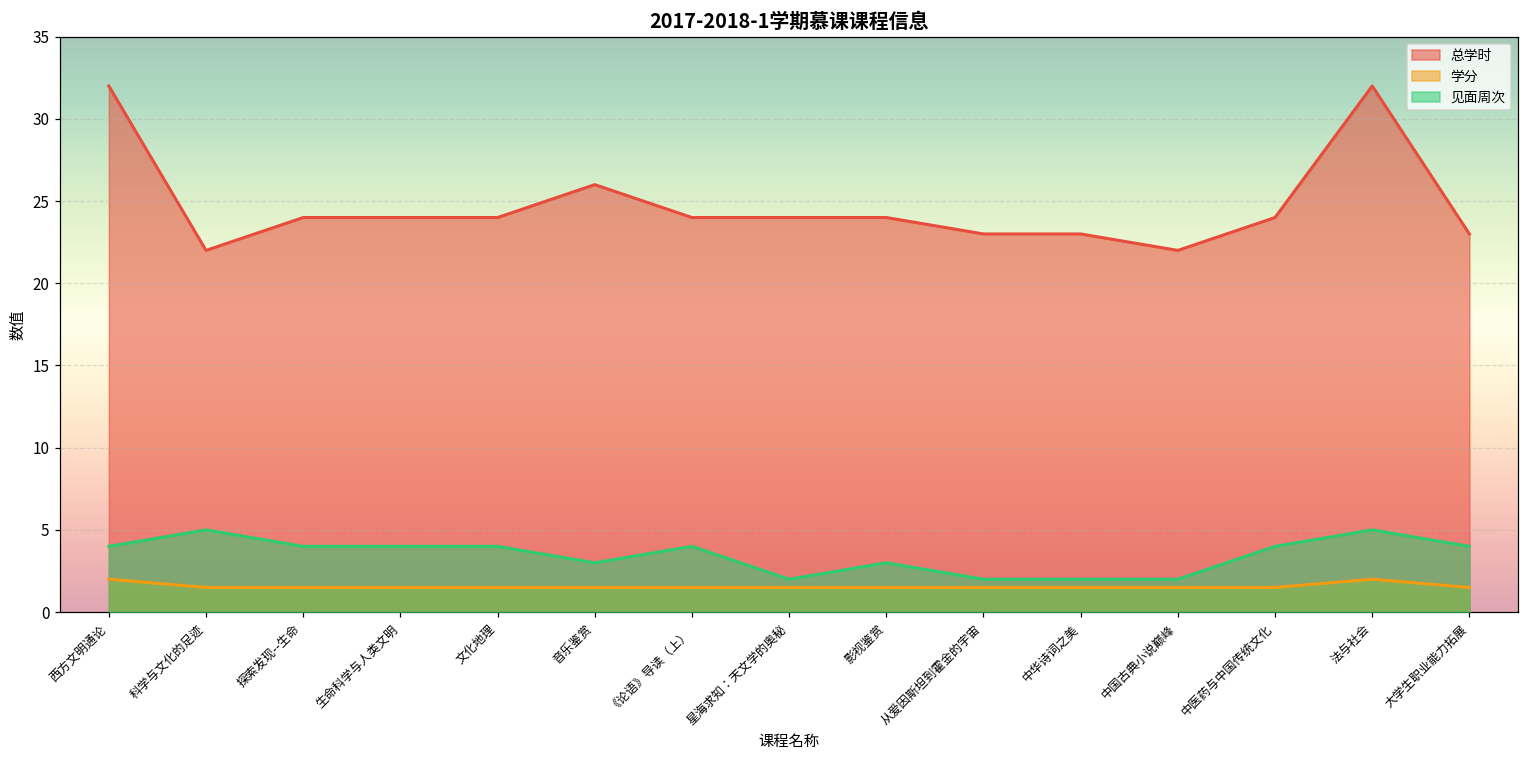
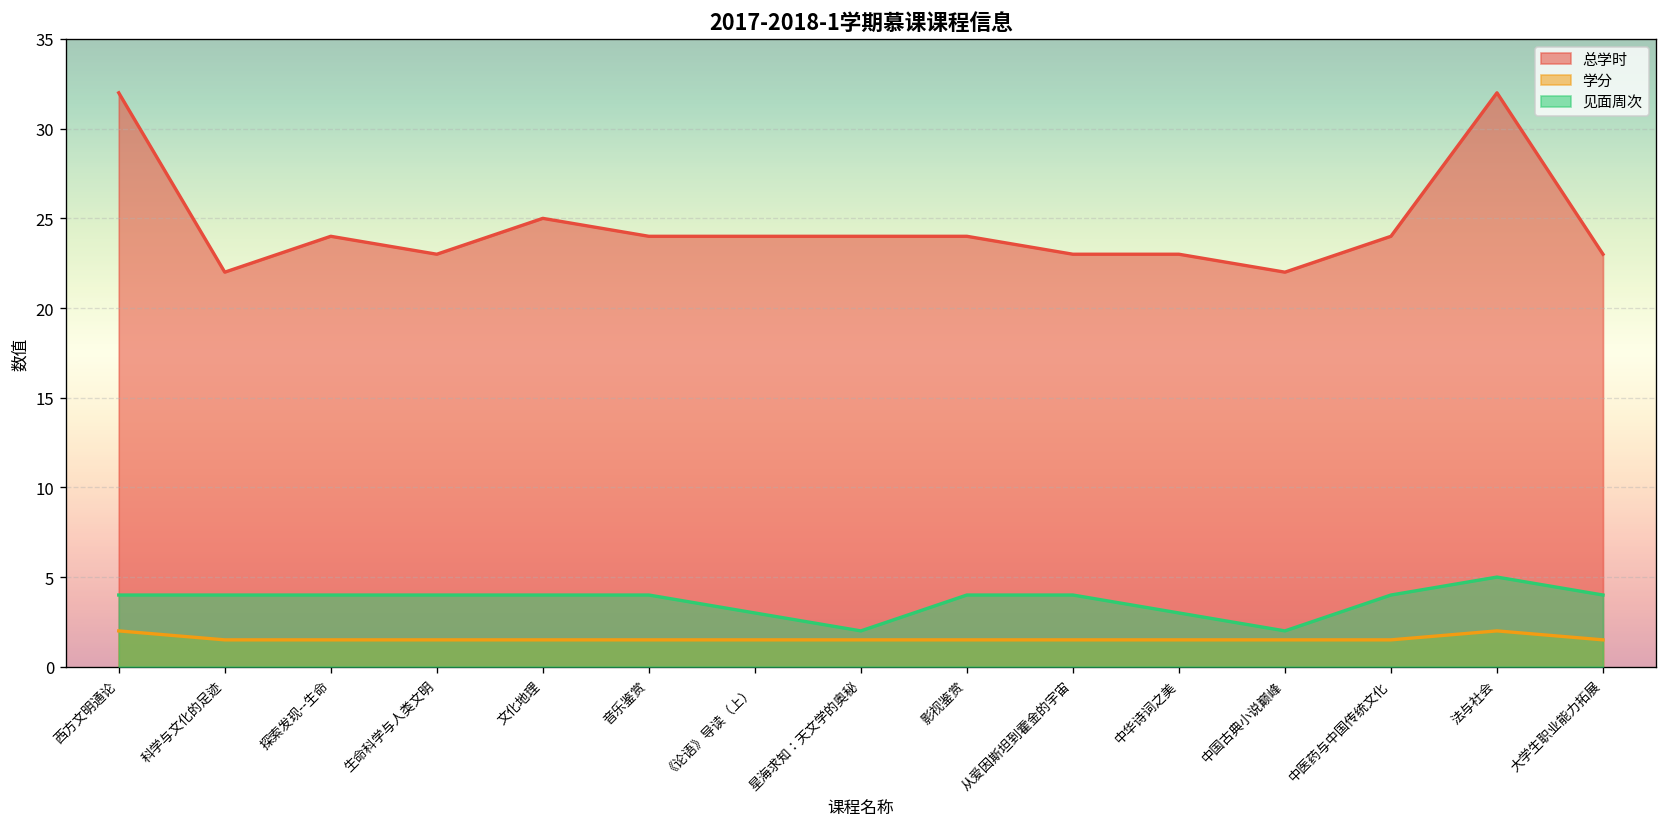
见面周次, 科学与文化的足迹: 5 -> 4
总学时, 生命科学与人类文明: 24 -> 23
总学时, 文化地理: 24 -> 25
总学时, 音乐鉴赏: 26 -> 24
见面周次, 音乐鉴赏: 3 -> 4
见面周次, 《论语》导读（上）: 4 -> 3
见面周次, 影视鉴赏: 3 -> 4
见面周次, 从爱因斯坦到霍金的宇宙: 2 -> 4
见面周次, 中华诗词之美: 2 -> 3
